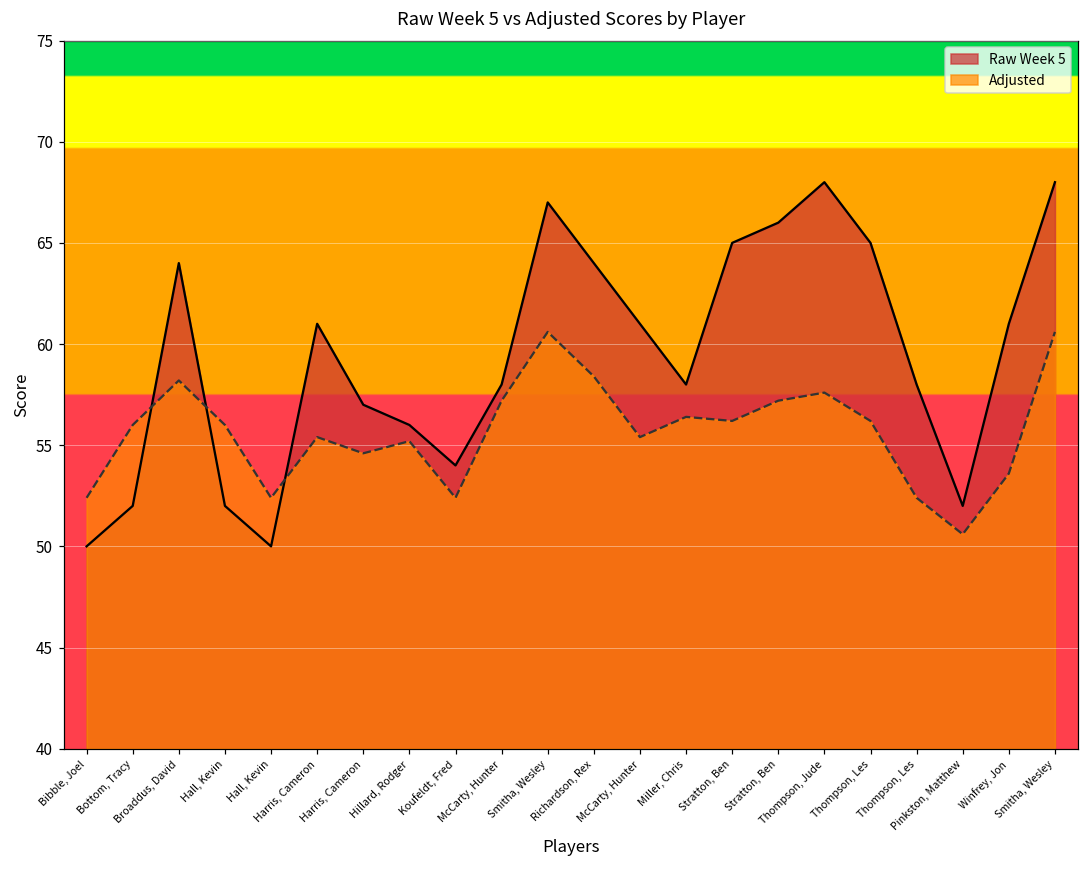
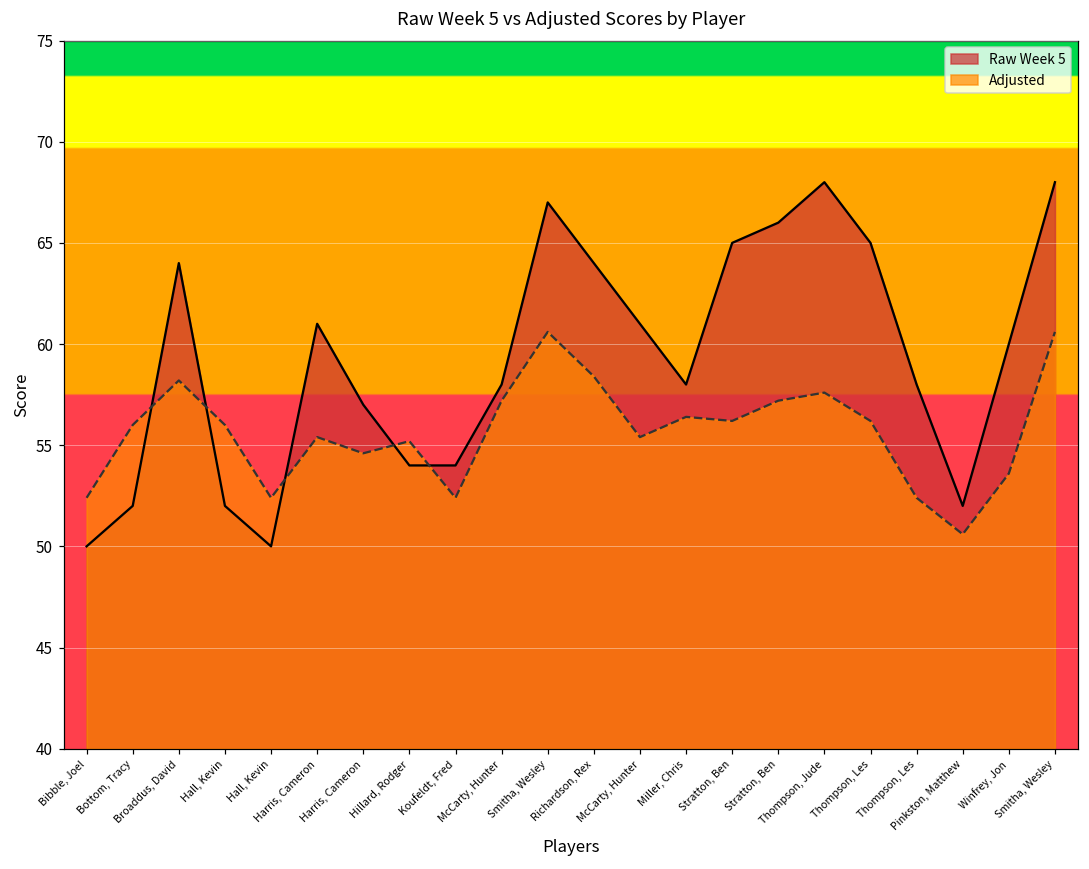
Raw Week 5, Hillard, Rodger: 56 -> 54
Raw Week 5, Winfrey, Jon: 61 -> 60
